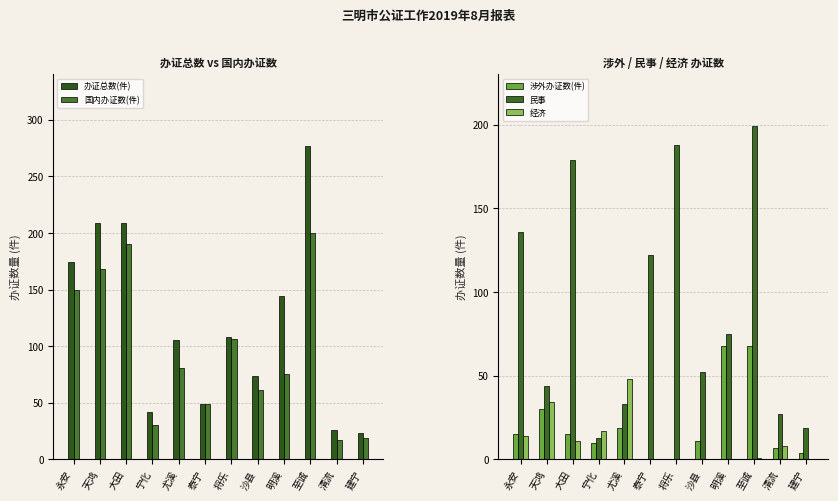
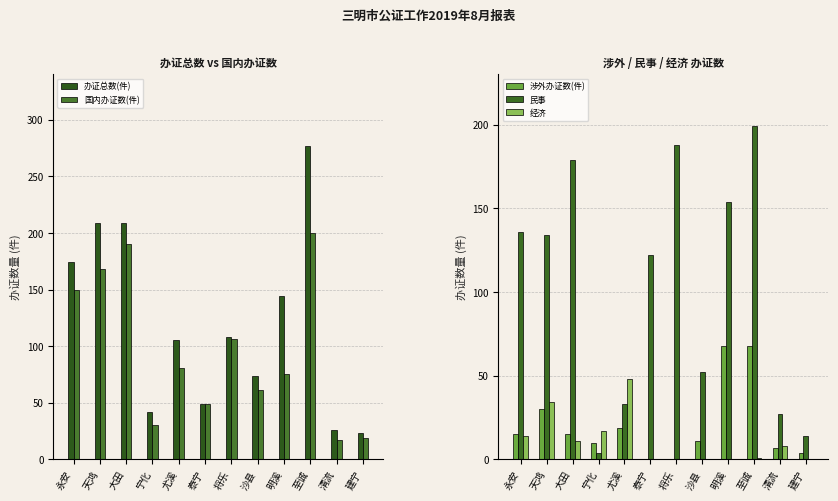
涉外 / 民事 / 经济 办证数, 民事, 天鸿: 44 -> 134
涉外 / 民事 / 经济 办证数, 民事, 宁化: 13 -> 4
涉外 / 民事 / 经济 办证数, 民事, 明溪: 75 -> 154
涉外 / 民事 / 经济 办证数, 民事, 建宁: 19 -> 14
